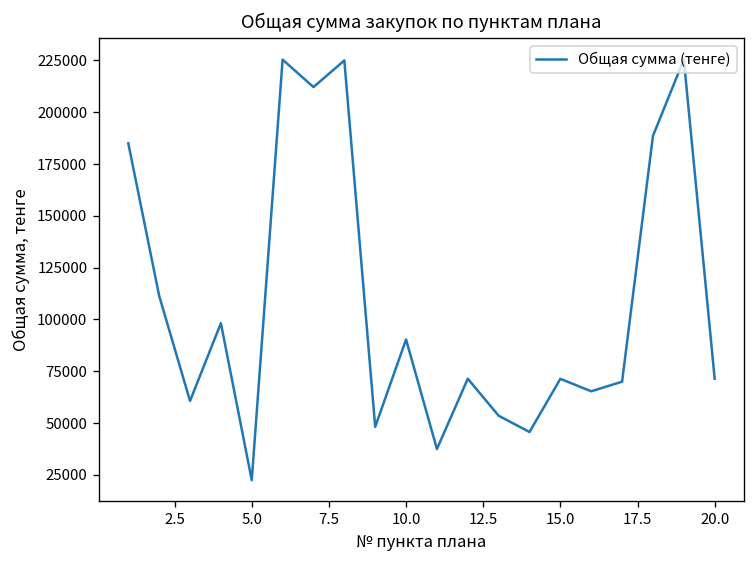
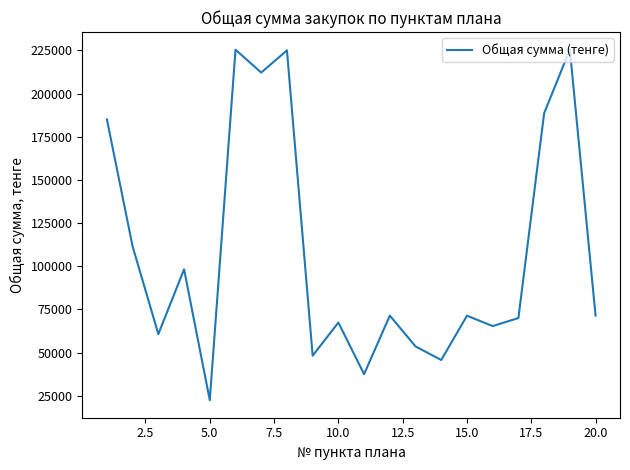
10.0: 90000 -> 67000
